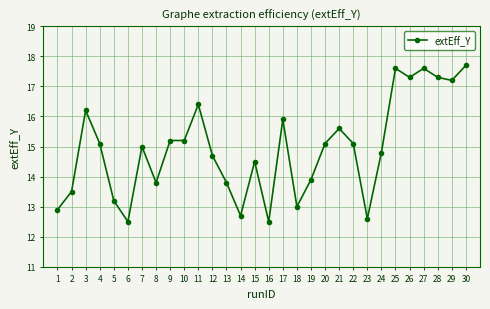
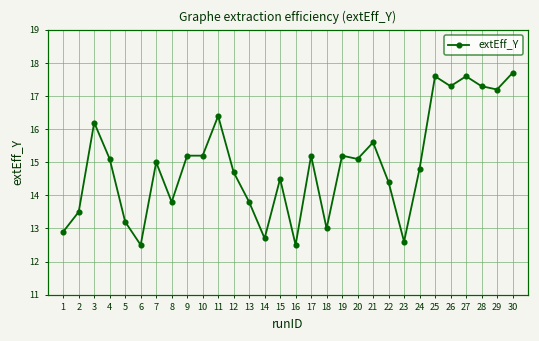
17: 15.9 -> 15.2
19: 13.9 -> 15.2
22: 15.1 -> 14.4
